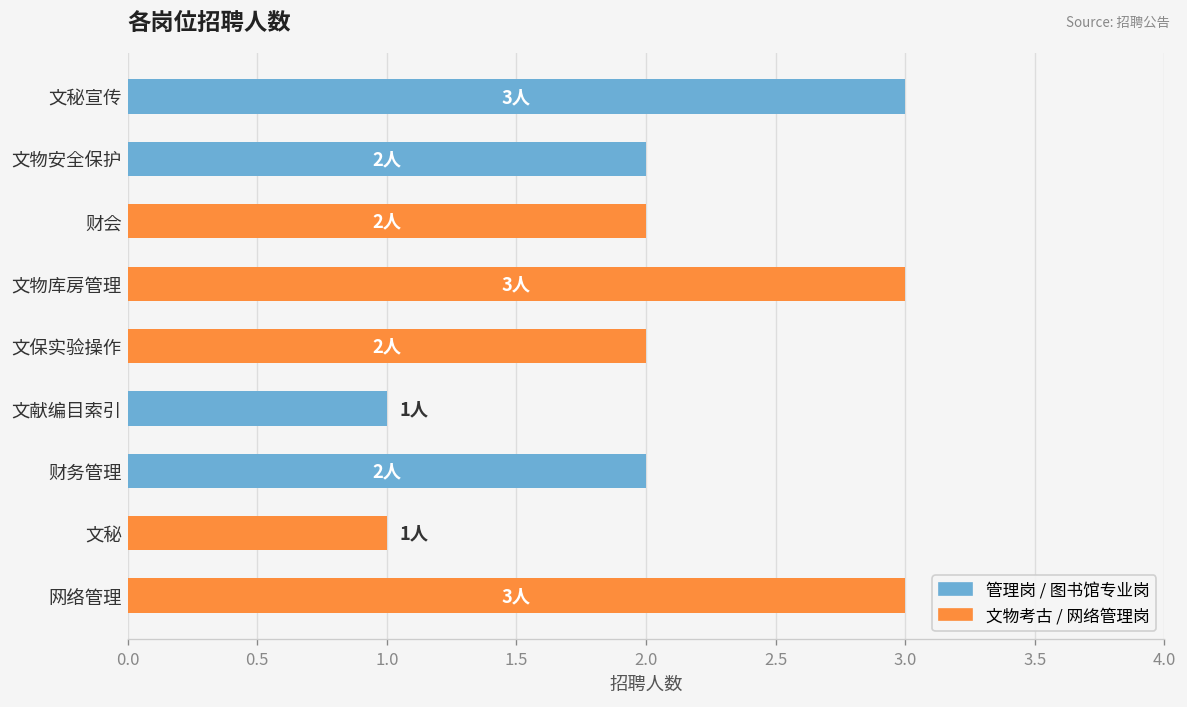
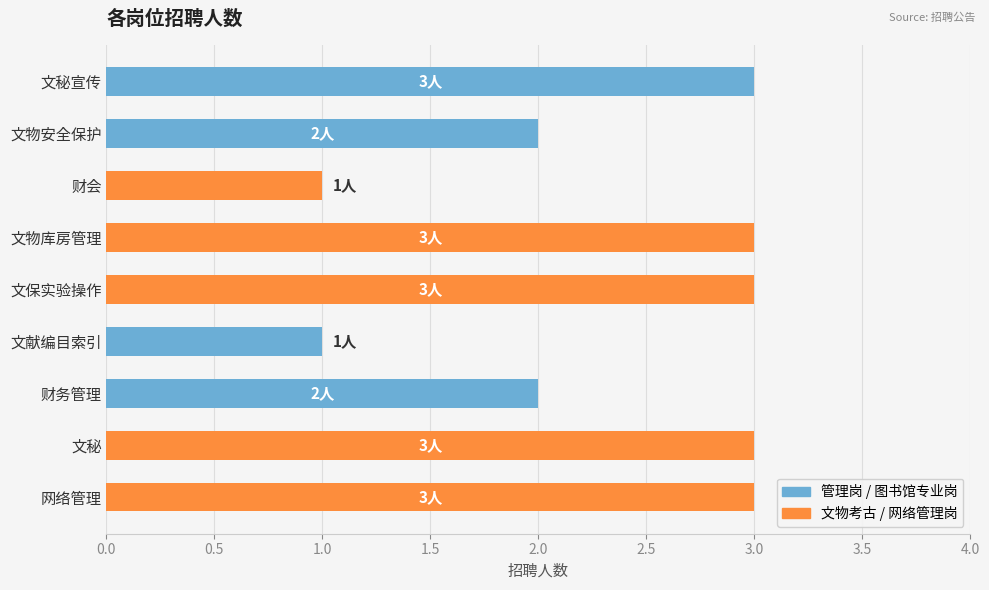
财会: 2人 -> 1人
文保实验操作: 2人 -> 3人
文秘: 1人 -> 3人
